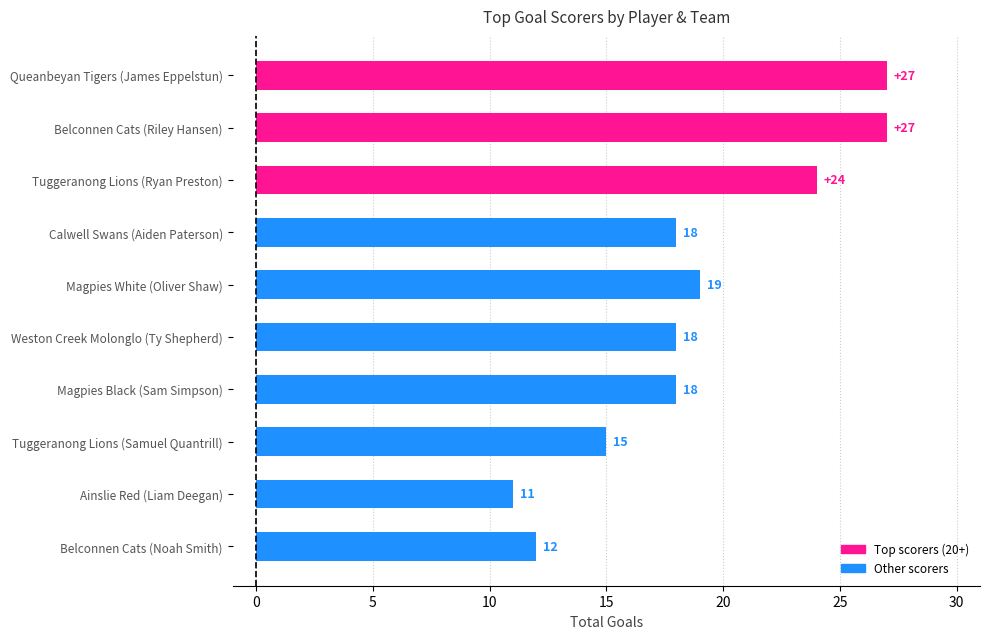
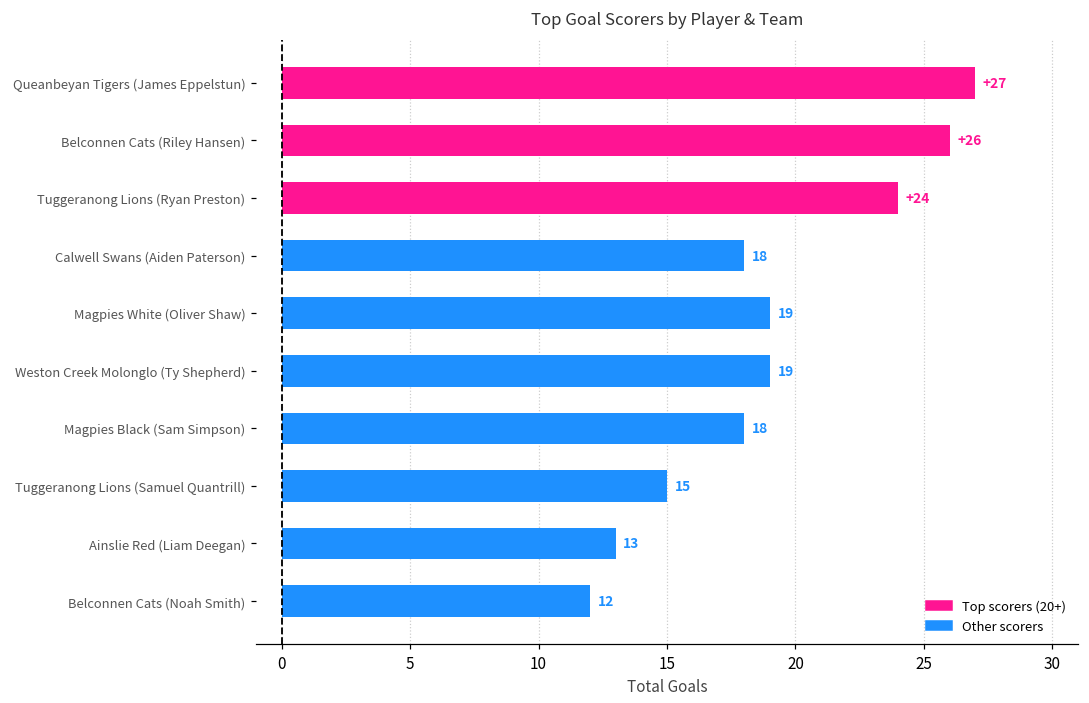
Belconnen Cats (Riley Hansen): +27 -> +26
Weston Creek Molonglo (Ty Shepherd): 18 -> 19
Ainslie Red (Liam Deegan): 11 -> 13
